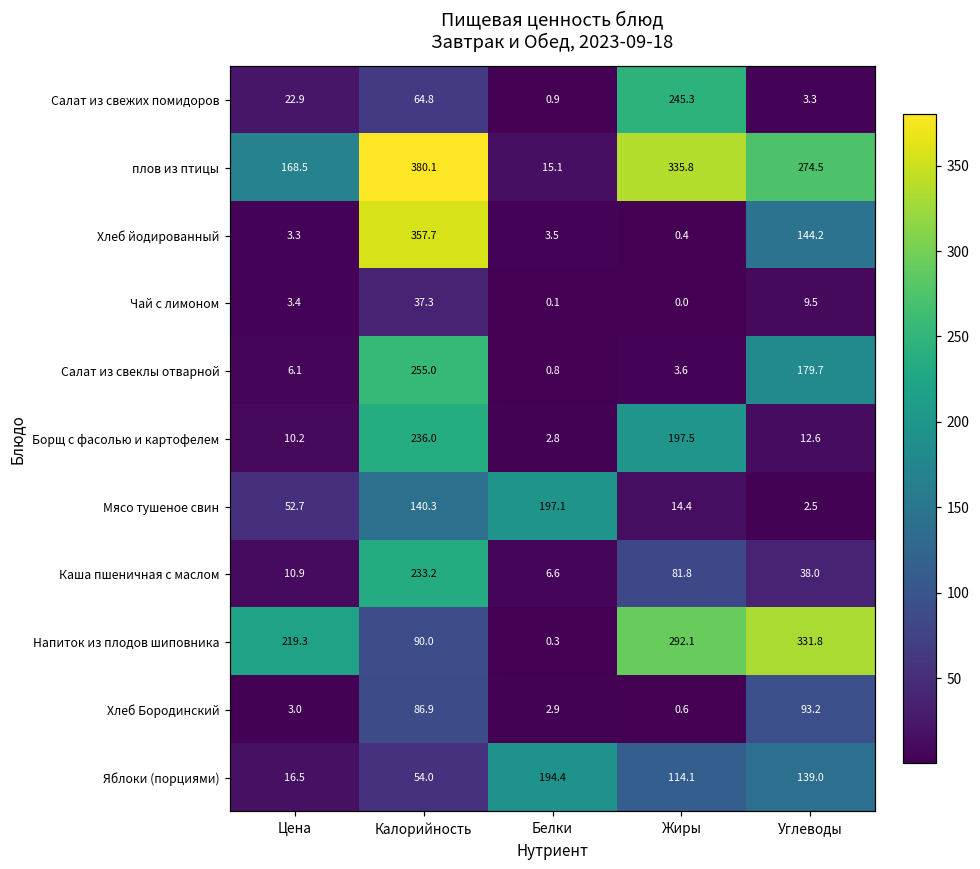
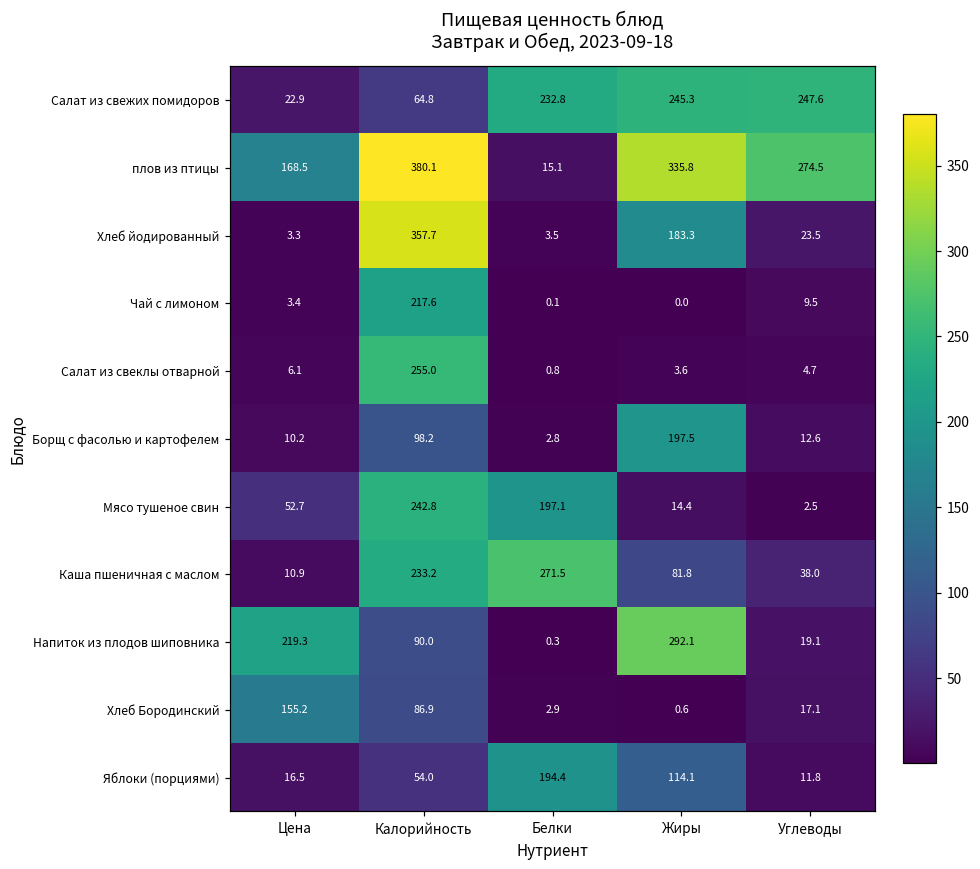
Салат из свежих помидоров, Белки: 0.9 -> 232.8
Салат из свежих помидоров, Углеводы: 3.3 -> 247.6
Хлеб йодированный, Жиры: 0.4 -> 183.3
Хлеб йодированный, Углеводы: 144.2 -> 23.5
Чай с лимоном, Калорийность: 37.3 -> 217.6
Салат из свеклы отварной, Углеводы: 179.7 -> 4.7
Борщ с фасолью и картофелем, Калорийность: 236.0 -> 98.2
Мясо тушеное свин, Калорийность: 140.3 -> 242.8
Каша пшеничная с маслом, Белки: 6.6 -> 271.5
Напиток из плодов шиповника, Углеводы: 331.8 -> 19.1
Хлеб Бородинский, Цена: 3.0 -> 155.2
Хлеб Бородинский, Углеводы: 93.2 -> 17.1
Яблоки (порциями), Углеводы: 139.0 -> 11.8
